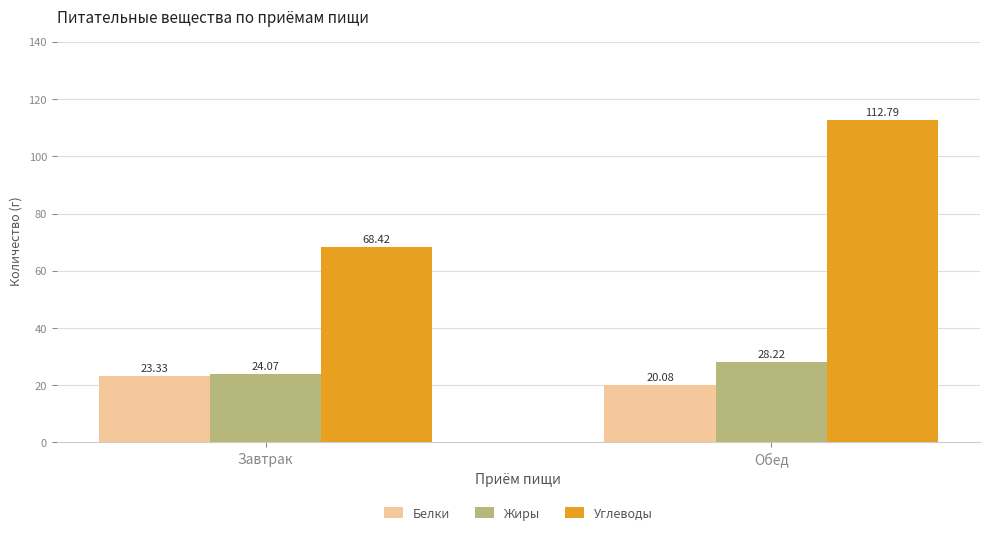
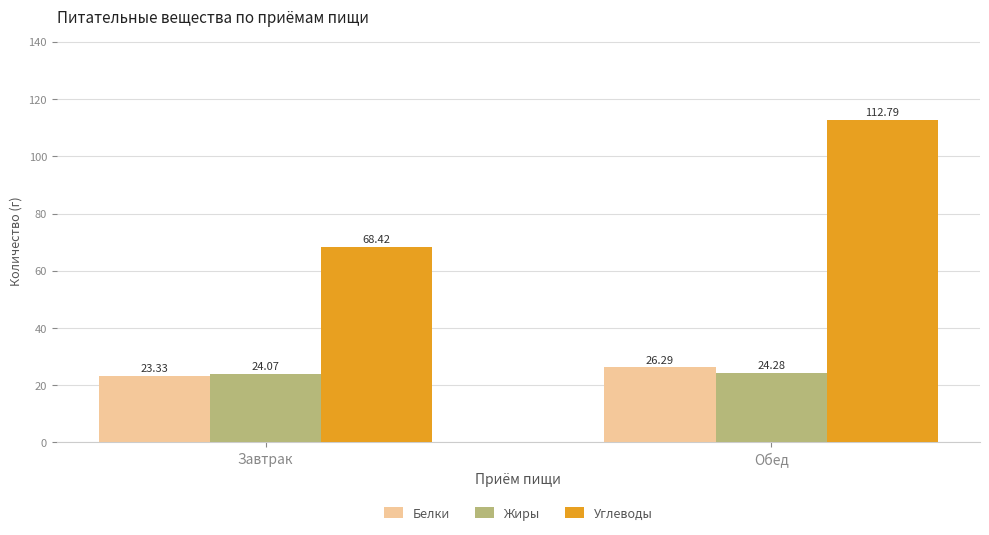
Белки, Обед: 20.08 -> 26.29
Жиры, Обед: 28.22 -> 24.28
